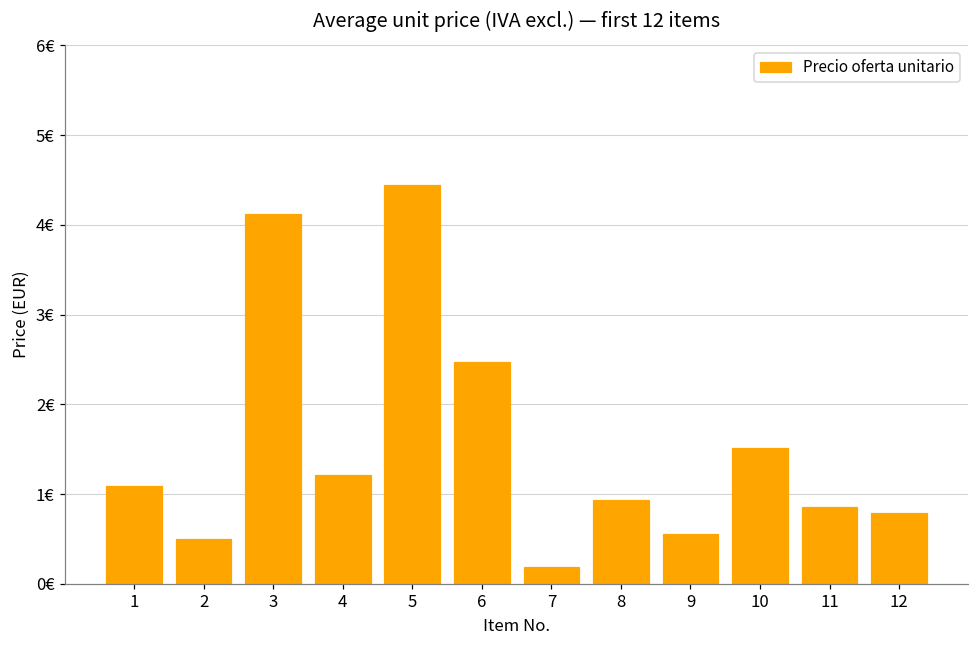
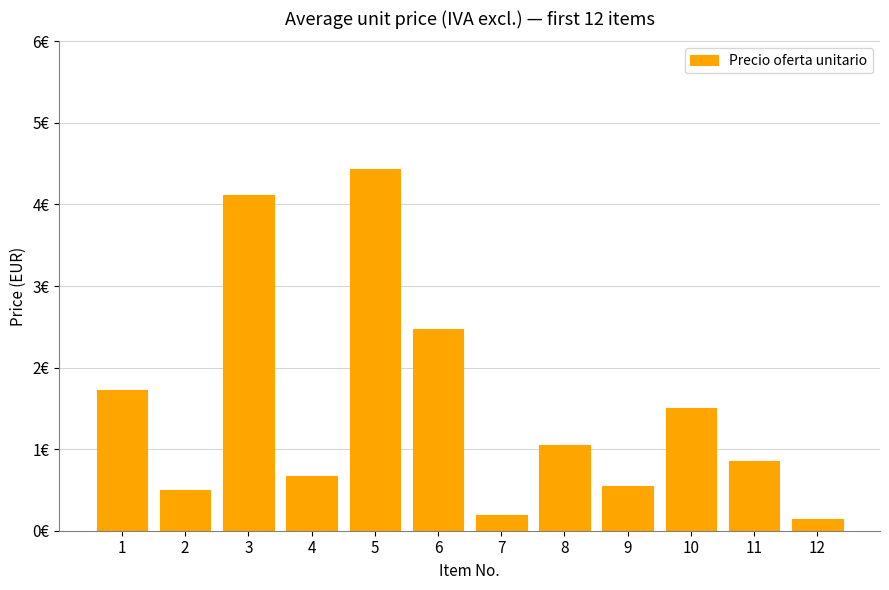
1: 1.1€ -> 1.7€
4: 1.2€ -> 0.7€
8: 0.9€ -> 1.1€
12: 0.8€ -> 0.1€
